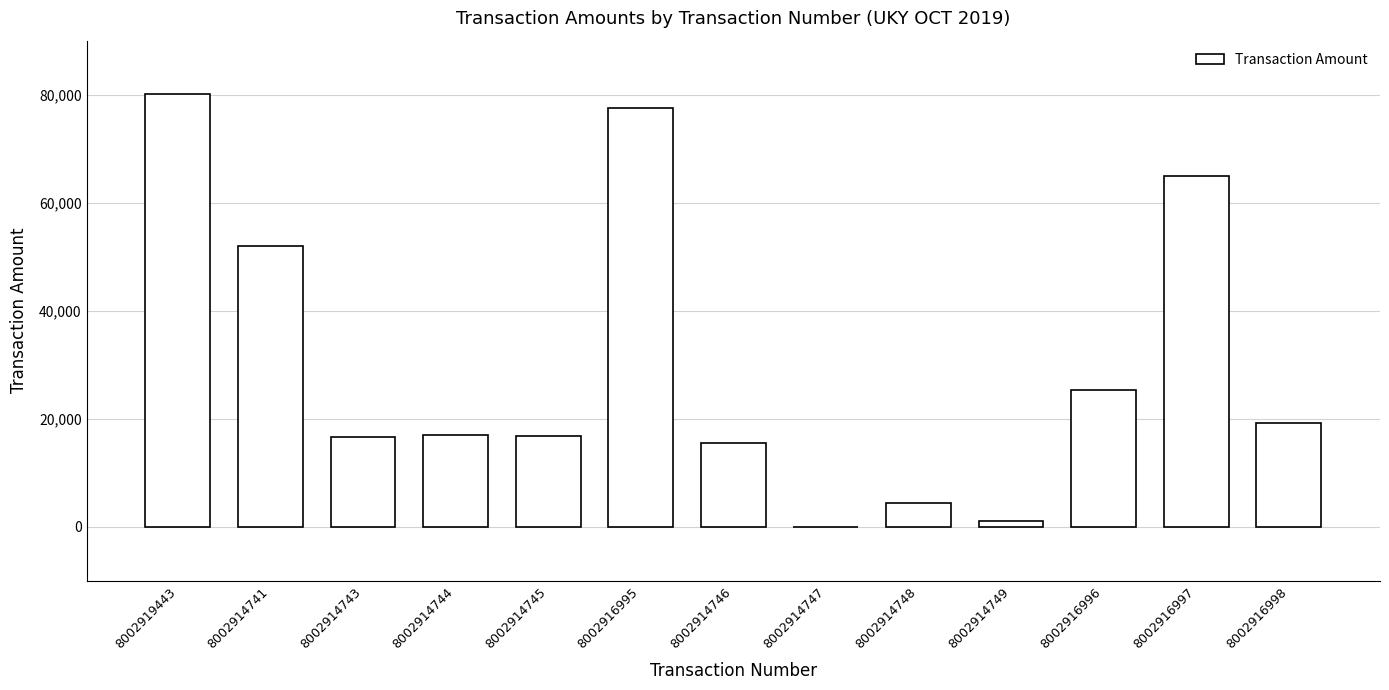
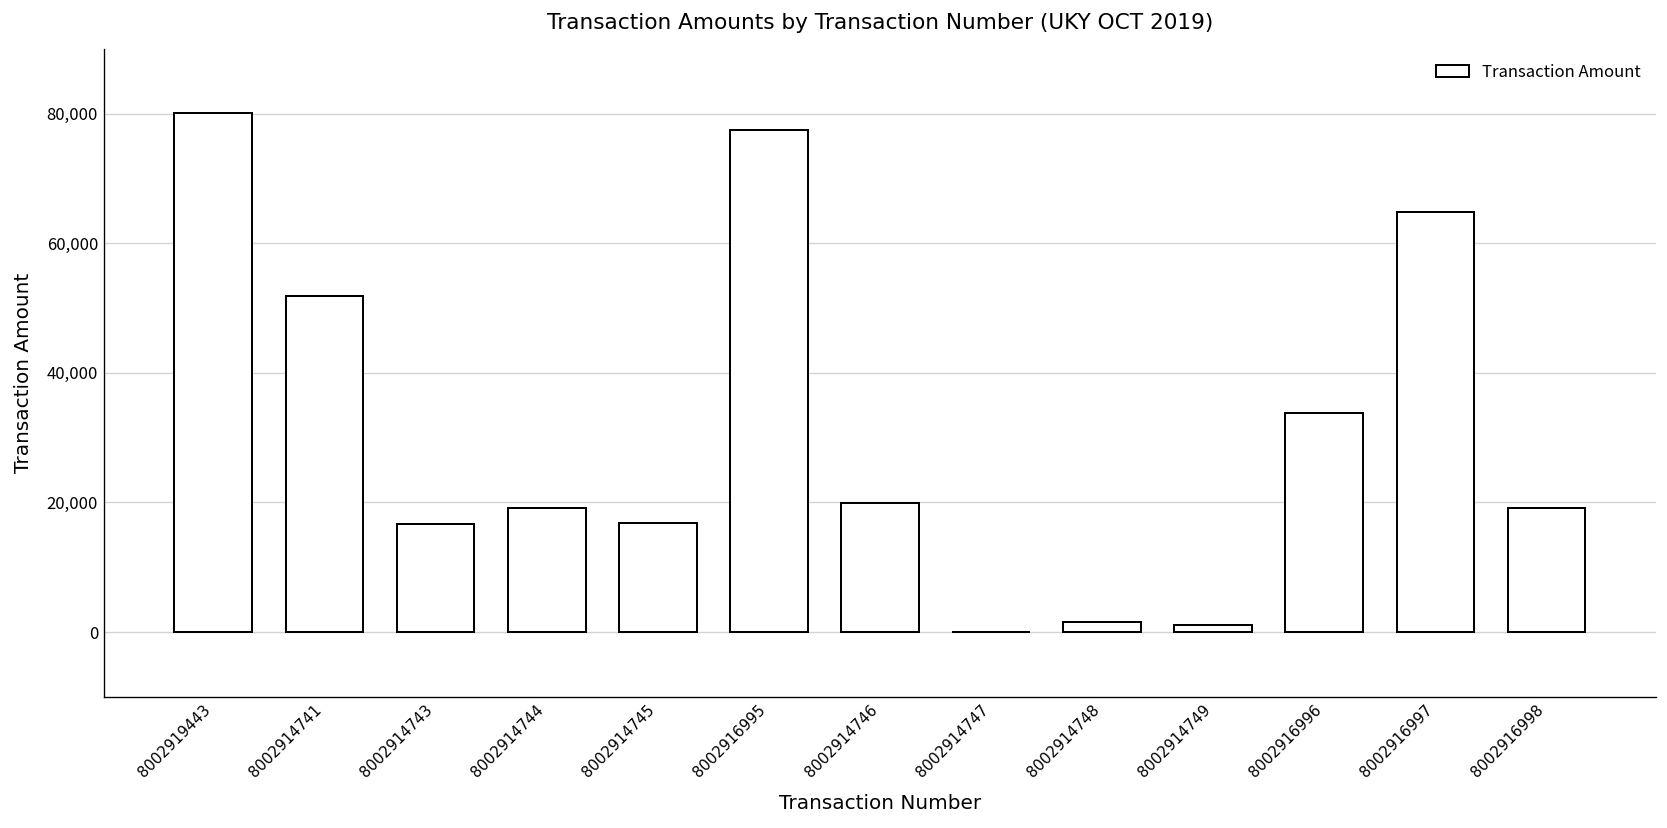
8002914744: 17,000 -> 19,000
8002914746: 15,000 -> 20,000
8002914748: 4,000 -> 1,000
8002916996: 25,000 -> 34,000
